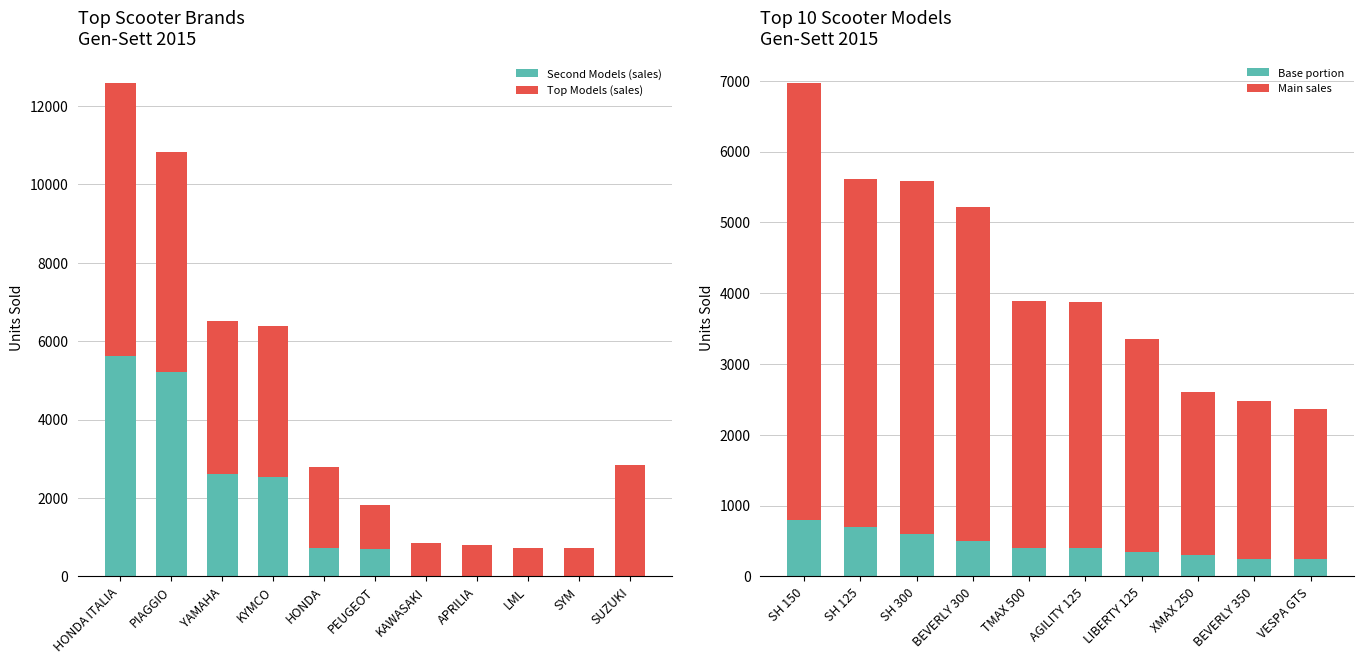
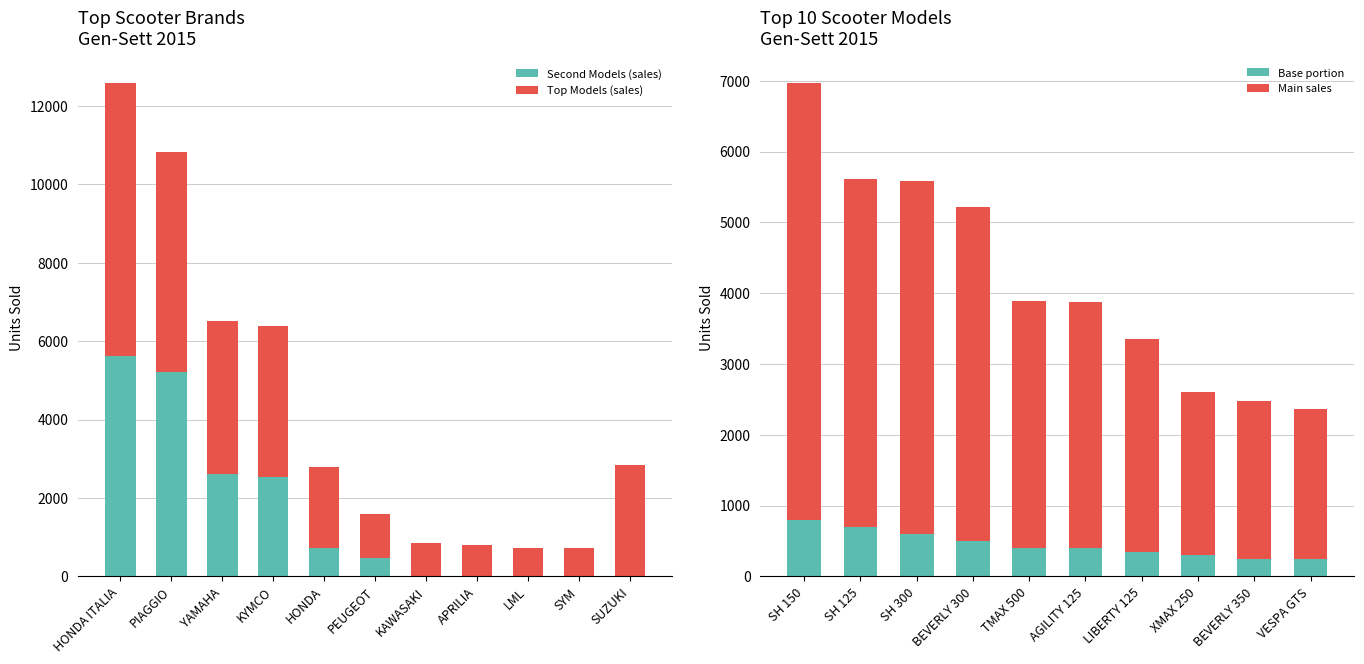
Top Scooter Brands Gen-Sett 2015, Second Models (sales), PEUGEOT: 700 -> 500
